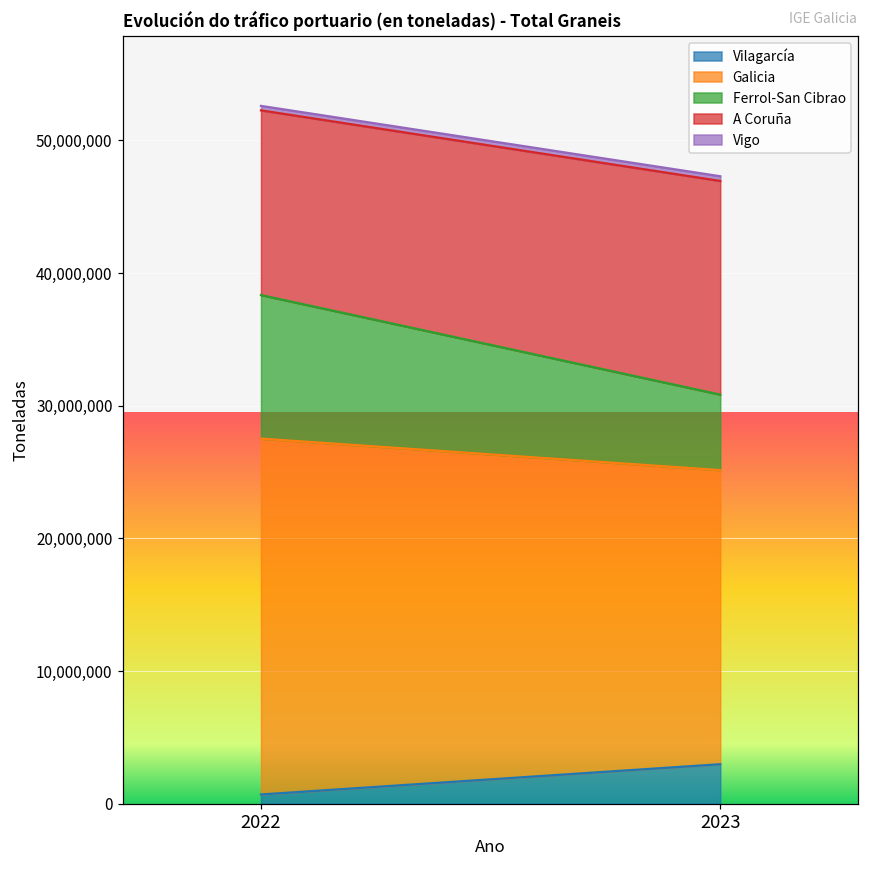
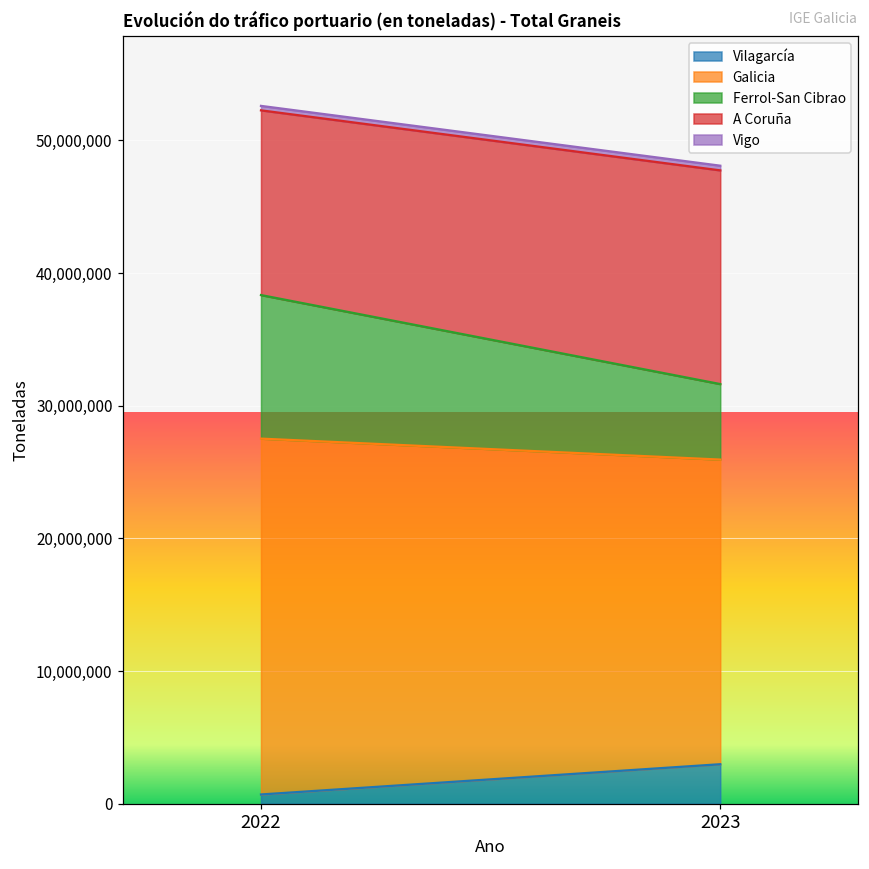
Galicia, 2023: 22,200,000 -> 23,000,000
